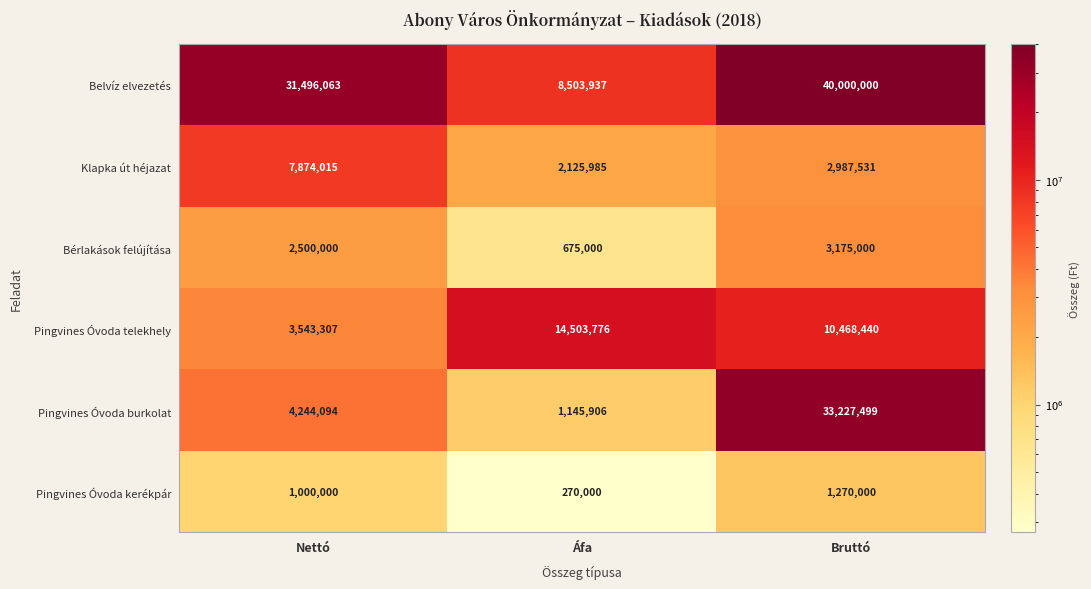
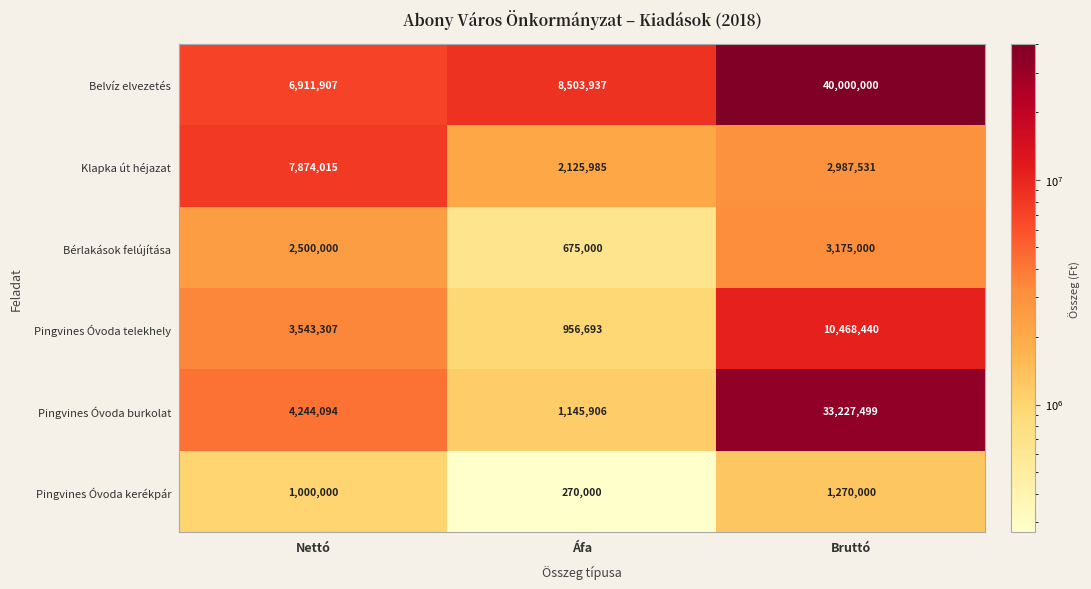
Belvíz elvezetés, Nettó: 31,496,063 -> 6,911,907
Pingvines Óvoda telekhely, Áfa: 14,503,776 -> 956,693
